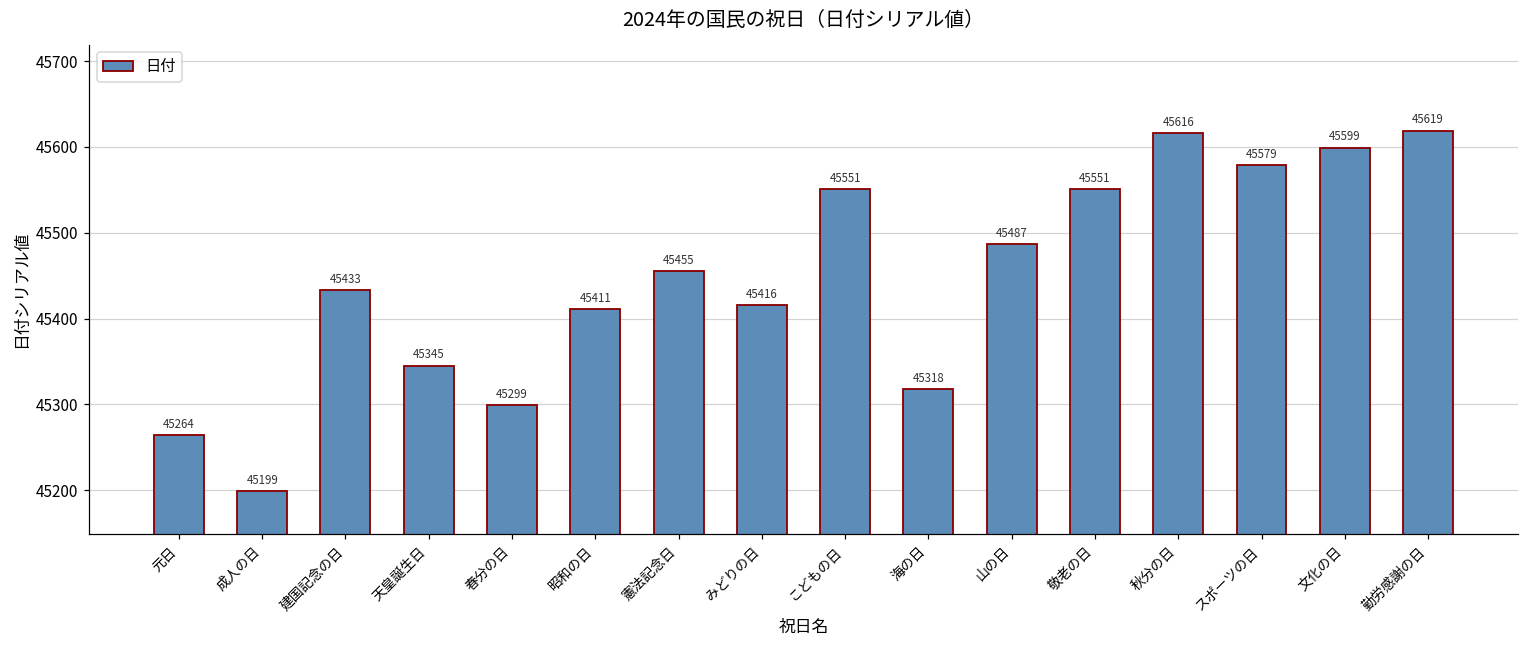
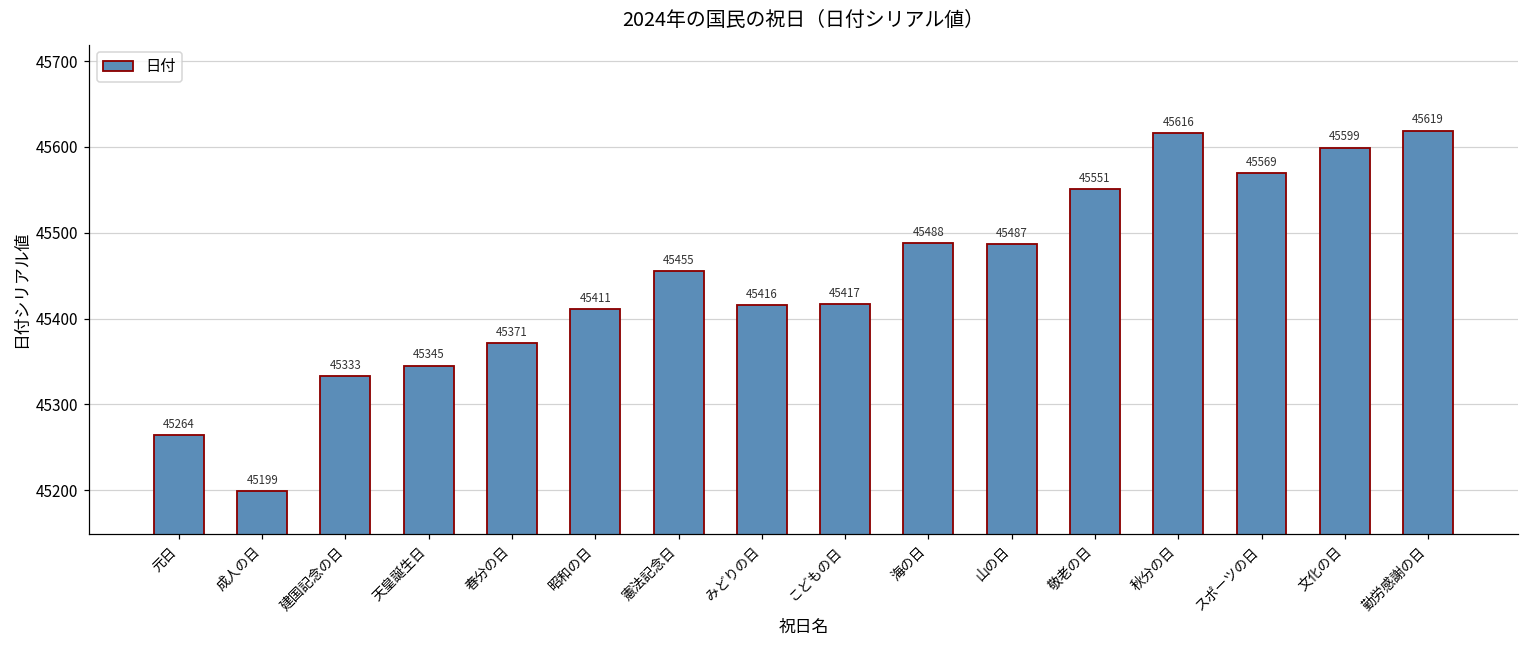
建国記念の日: 45433 -> 45333
春分の日: 45299 -> 45371
こどもの日: 45551 -> 45417
海の日: 45318 -> 45488
スポーツの日: 45579 -> 45569
